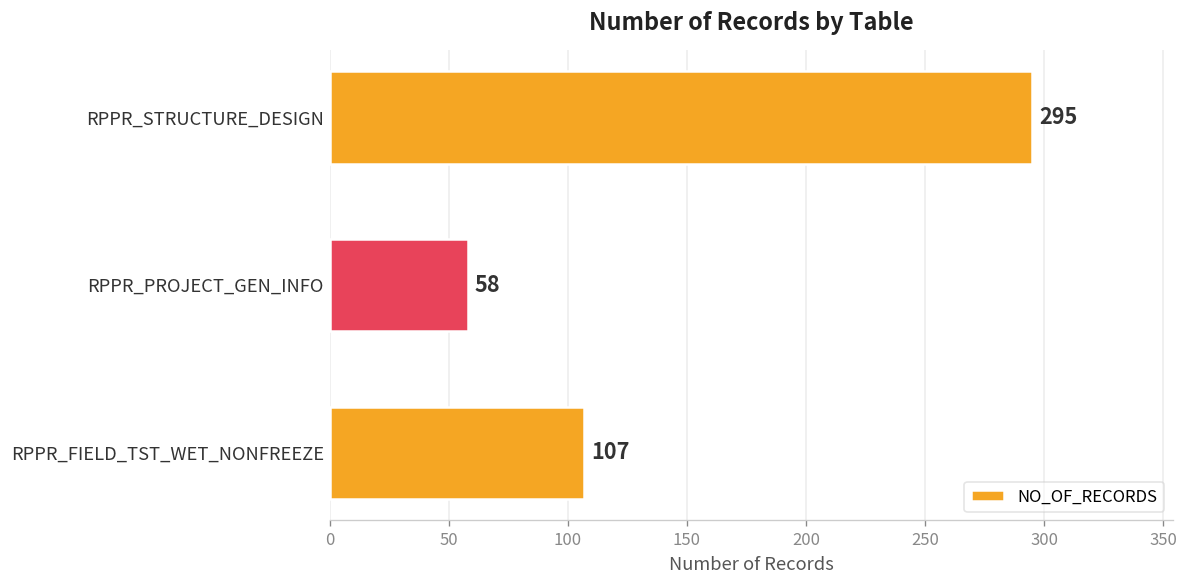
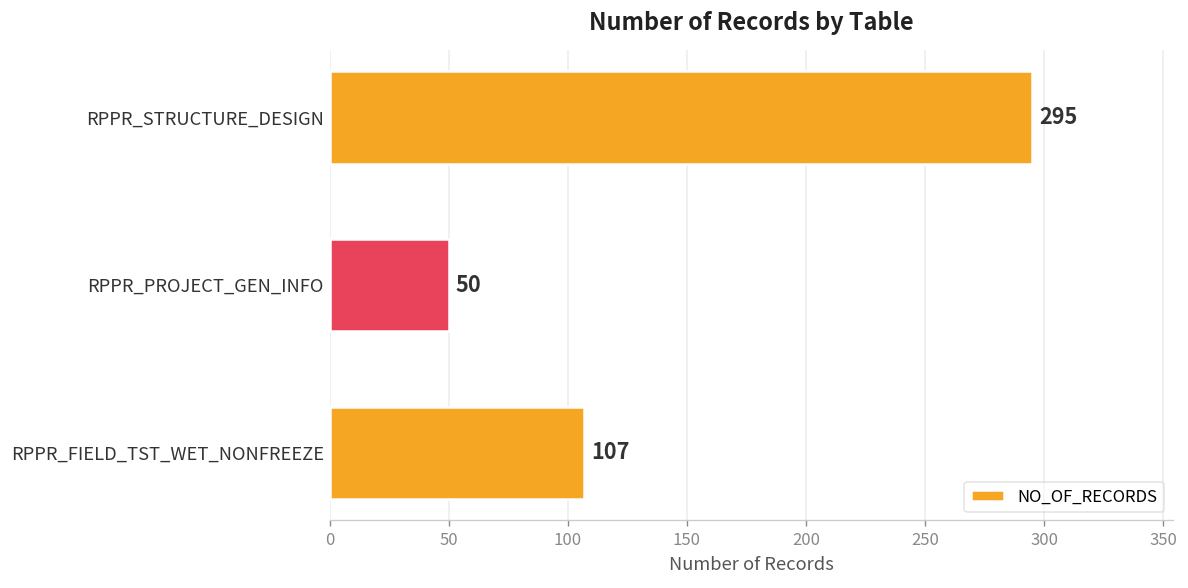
RPPR_PROJECT_GEN_INFO: 58 -> 50
